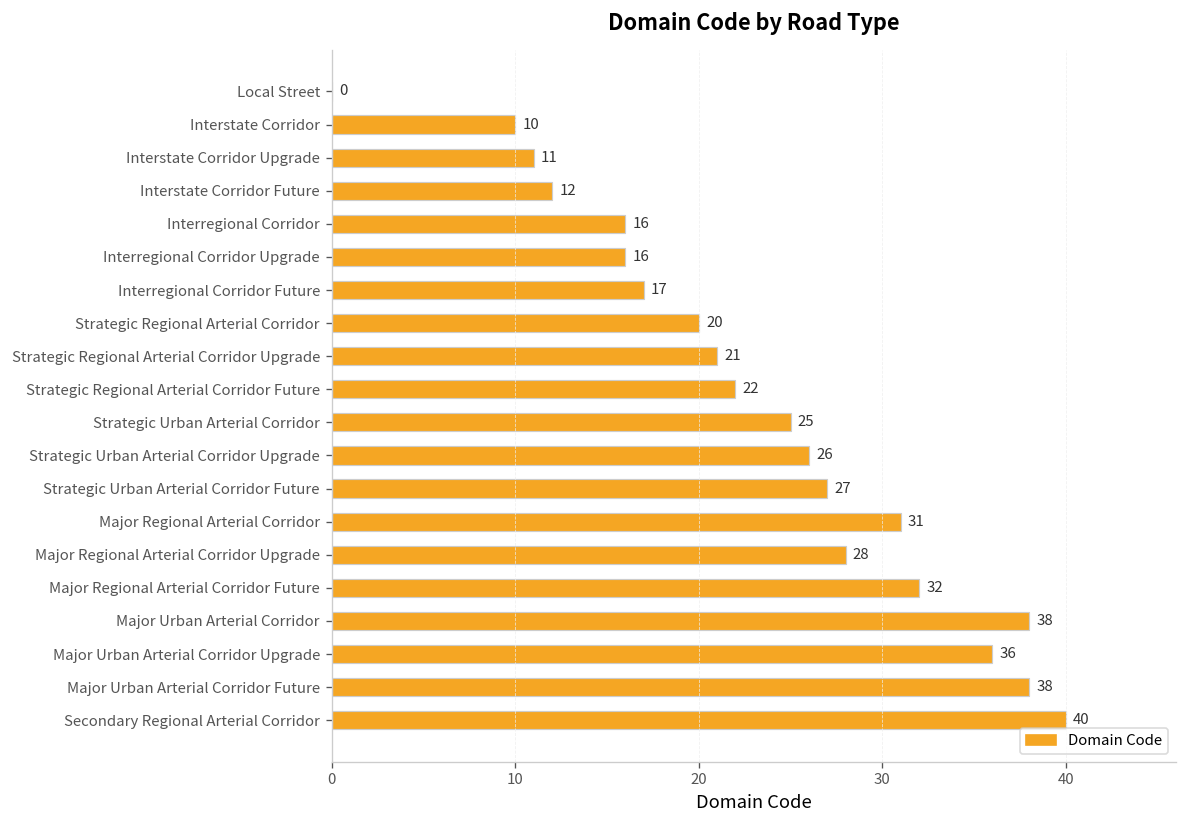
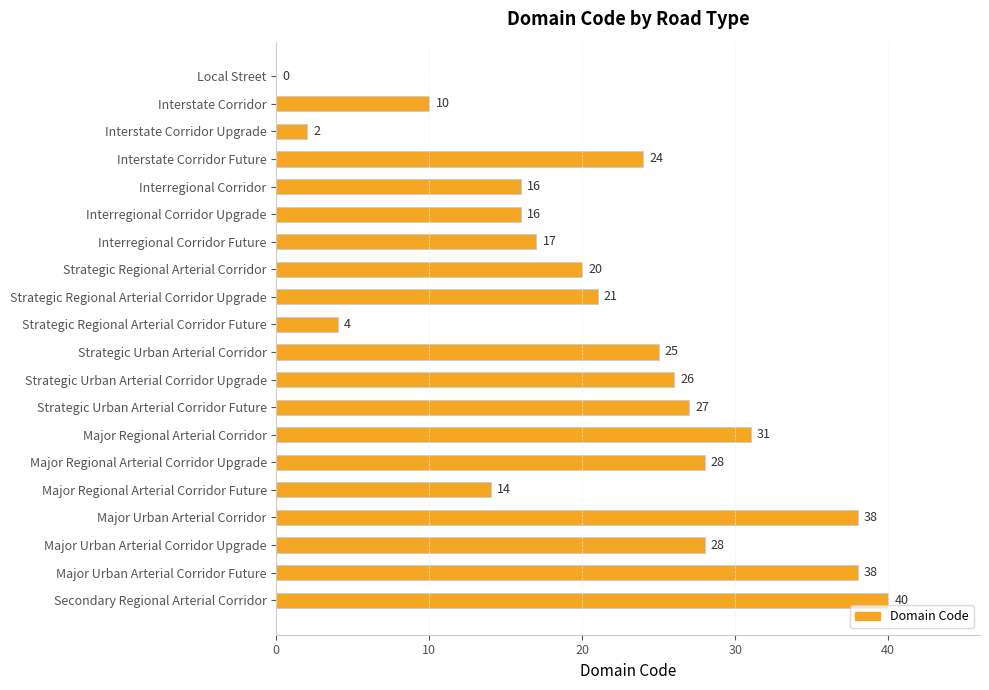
Interstate Corridor Upgrade: 11 -> 2
Interstate Corridor Future: 12 -> 24
Strategic Regional Arterial Corridor Future: 22 -> 4
Major Regional Arterial Corridor Future: 32 -> 14
Major Urban Arterial Corridor Upgrade: 36 -> 28
